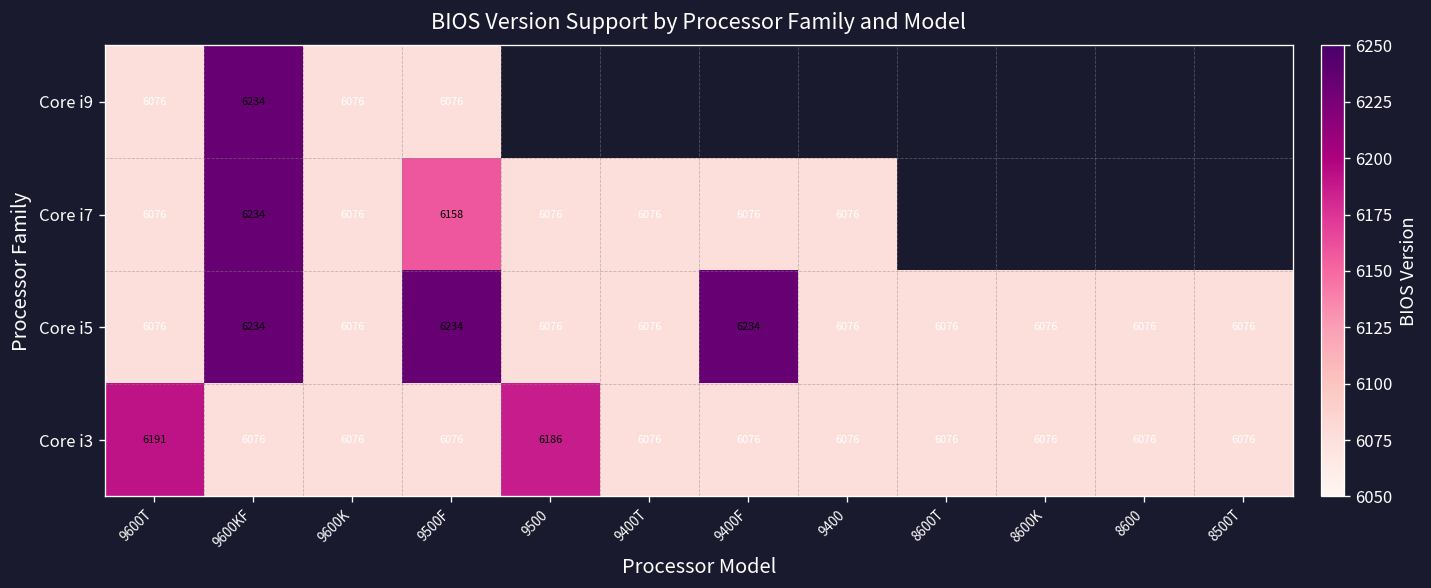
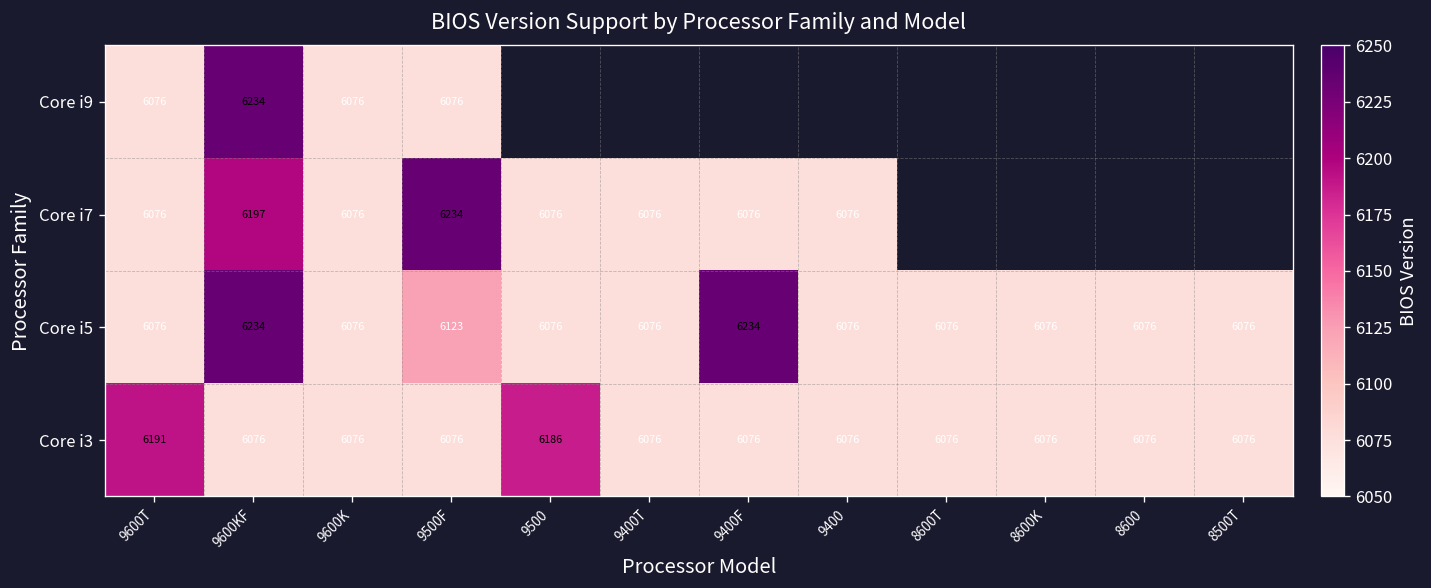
Core i7, 9600KF: 6234 -> 6197
Core i7, 9500F: 6158 -> 6234
Core i5, 9500F: 6234 -> 6123
